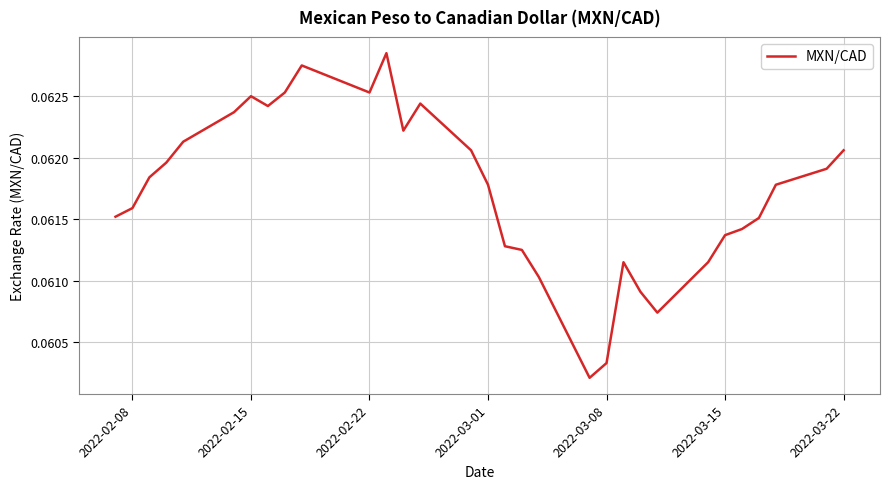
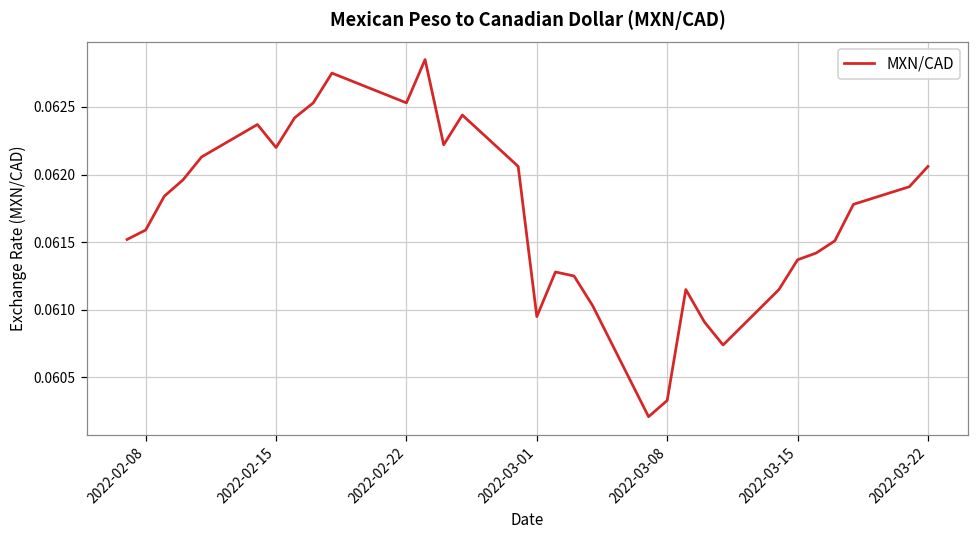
2022-02-15: 0.0625 -> 0.0622
2022-03-01: 0.06178 -> 0.06095
